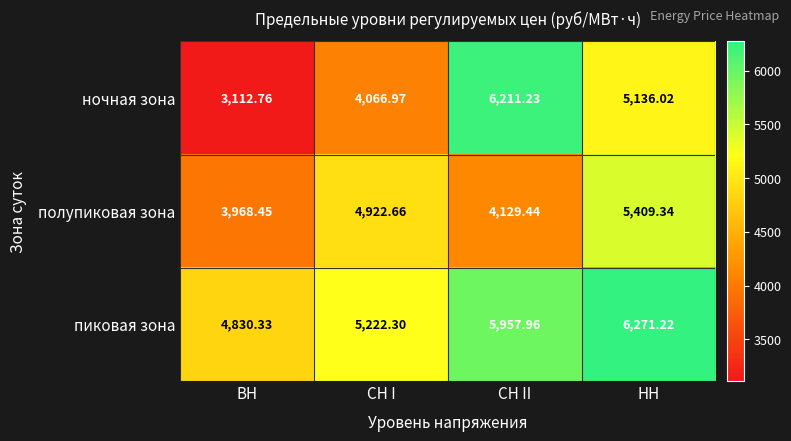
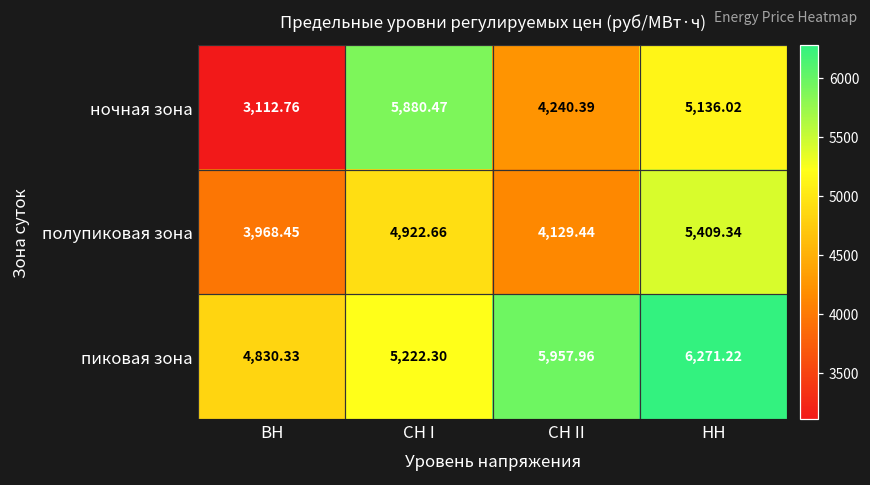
ночная зона, СН I: 4,066.97 -> 5,880.47
ночная зона, СН II: 6,211.23 -> 4,240.39
